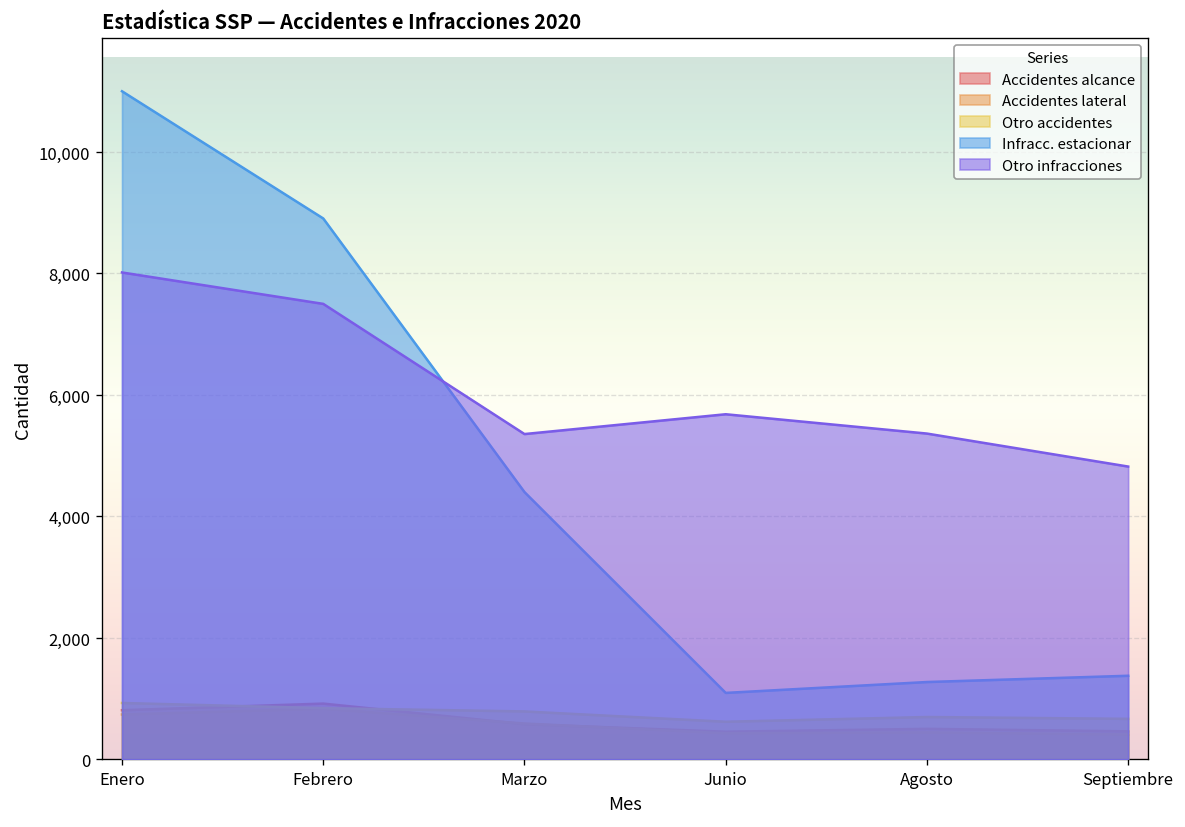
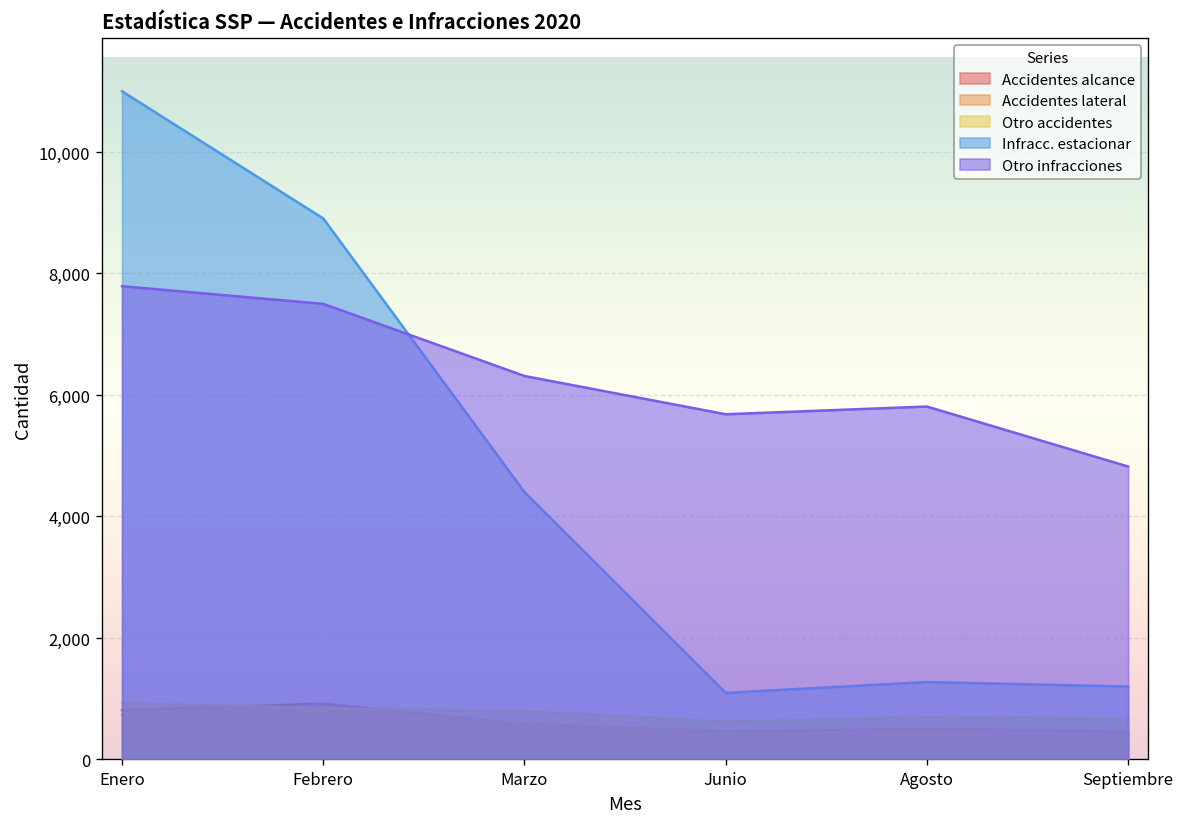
Otro infracciones, Enero: 8,000 -> 7,800
Otro infracciones, Marzo: 5,400 -> 6,300
Otro infracciones, Agosto: 5,400 -> 5,800
Infracc. estacionar, Septiembre: 1,400 -> 1,200
